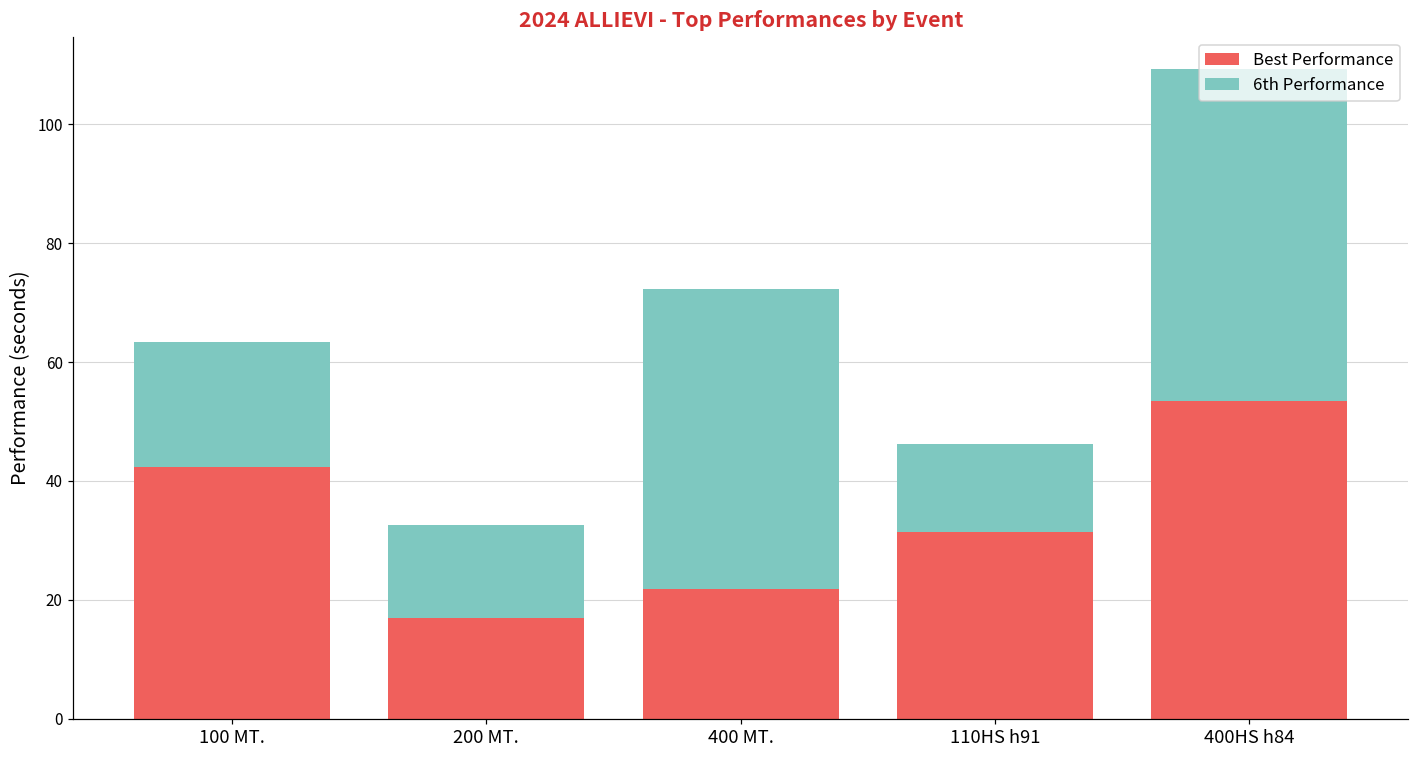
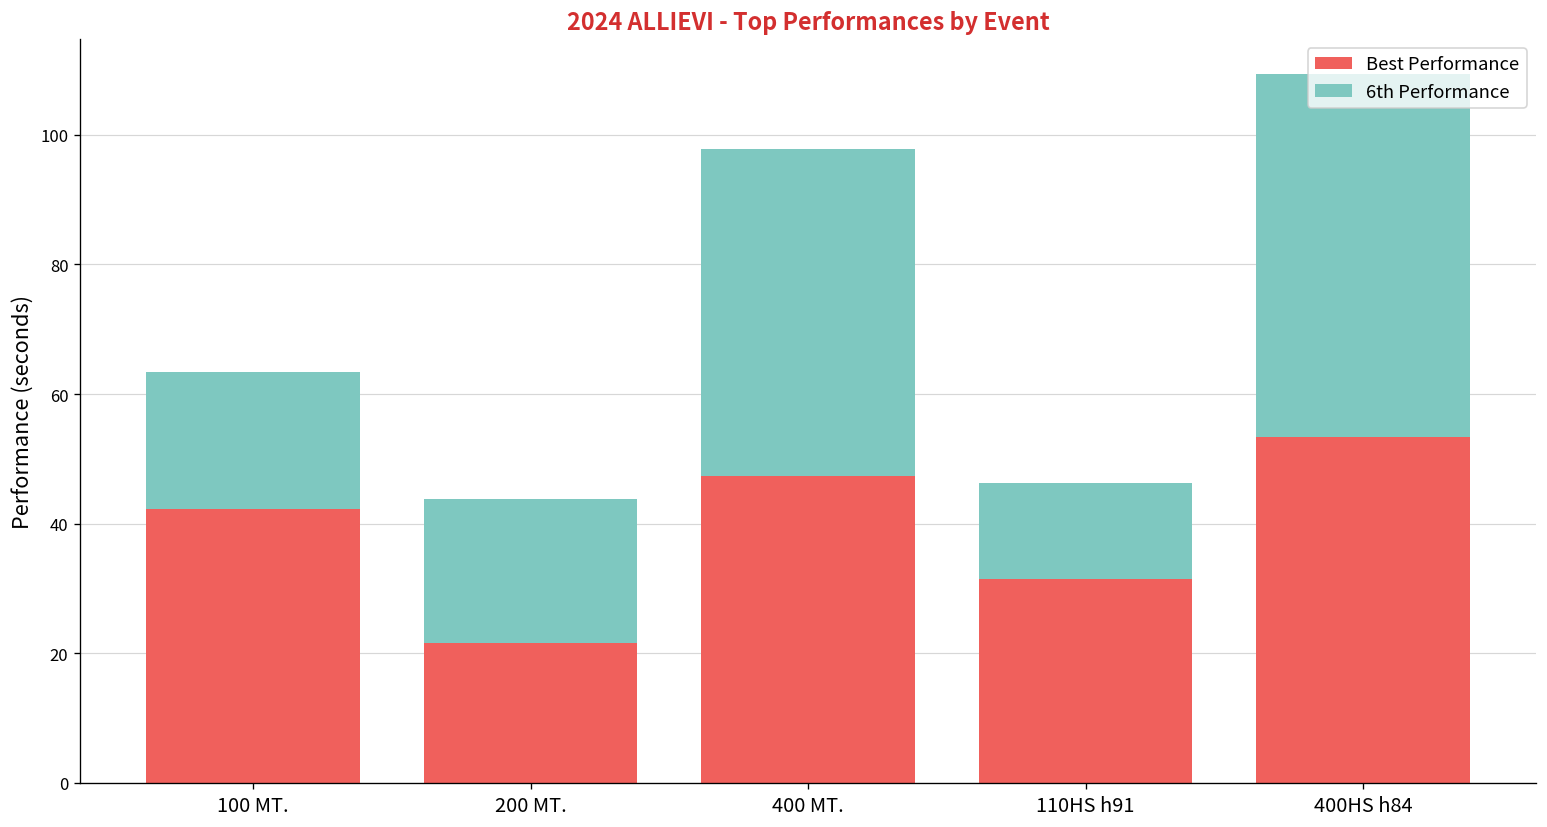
Best Performance, 200 MT.: 17 -> 22
6th Performance, 200 MT.: 16 -> 22
Best Performance, 400 MT.: 22 -> 47
